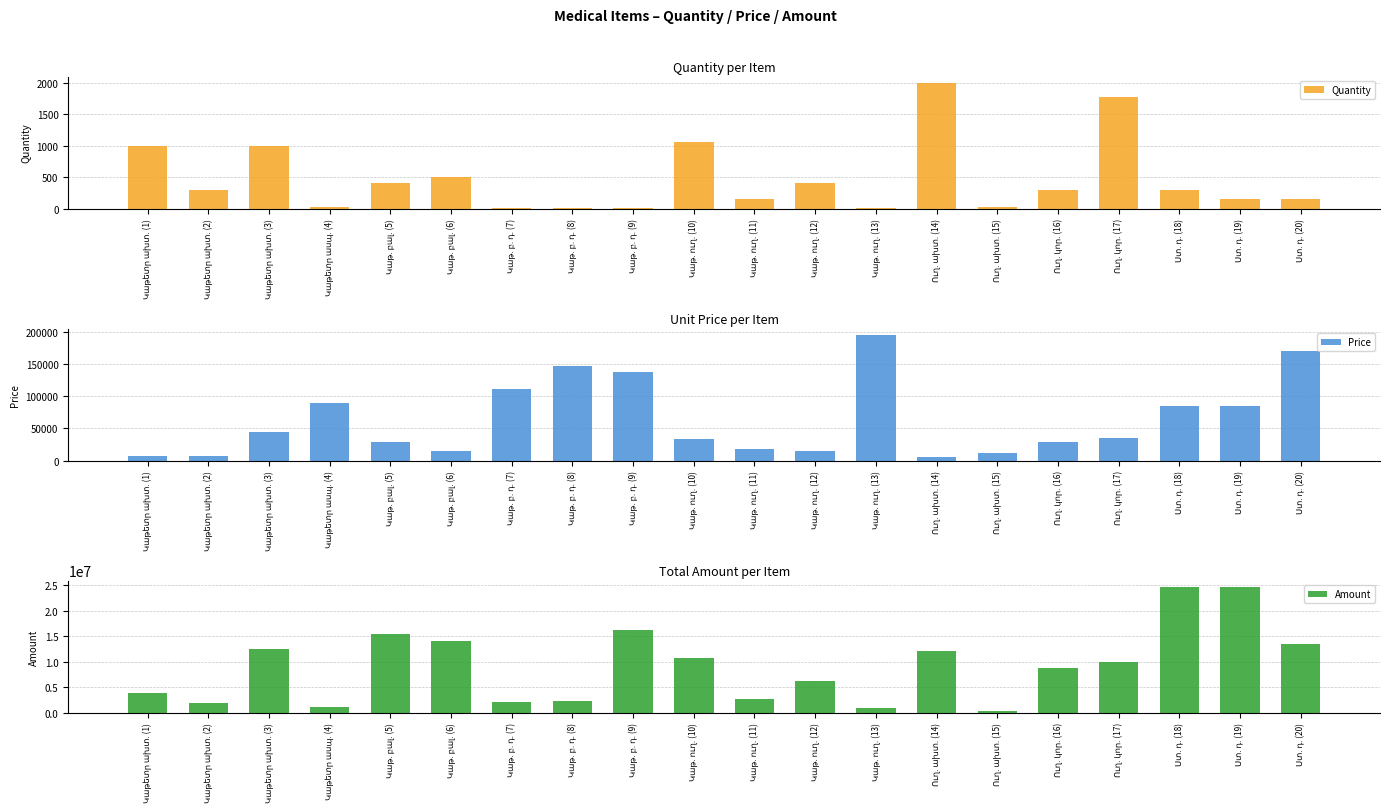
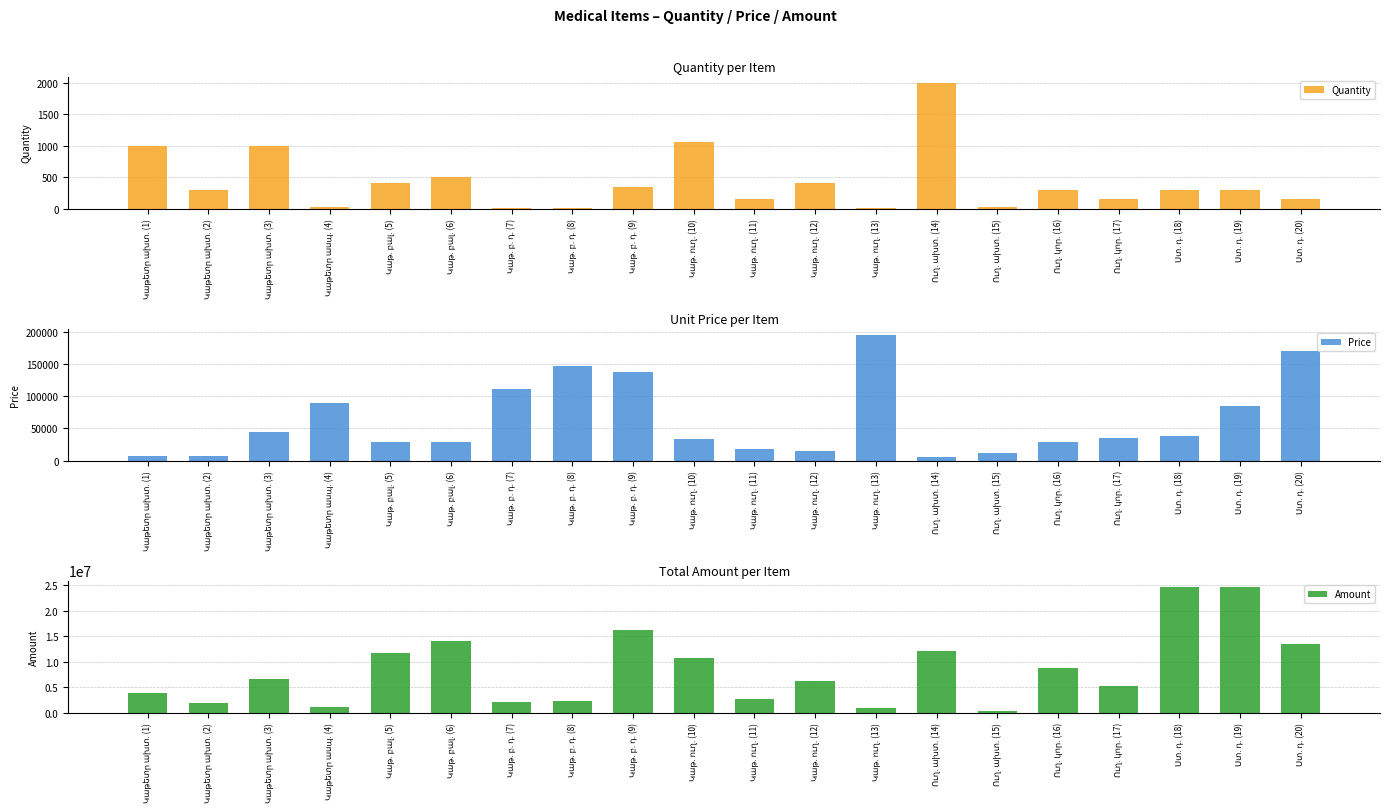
Quantity per Item, Կաթ. բ. դ. (9): 0 -> 300
Quantity per Item, Ուղ. կոր. (17): 1800 -> 200
Quantity per Item, Ստ. դ. (19): 200 -> 300
Unit Price per Item, Կաթ. բալ. (6): 10000 -> 30000
Unit Price per Item, Ստ. դ. (18): 90000 -> 40000
Total Amount per Item, Կաթետր ախտ. (3): 12000000 -> 7000000
Total Amount per Item, Կաթ. բալ. (5): 15000000 -> 12000000
Total Amount per Item, Ուղ. կոր. (17): 10000000 -> 5000000
